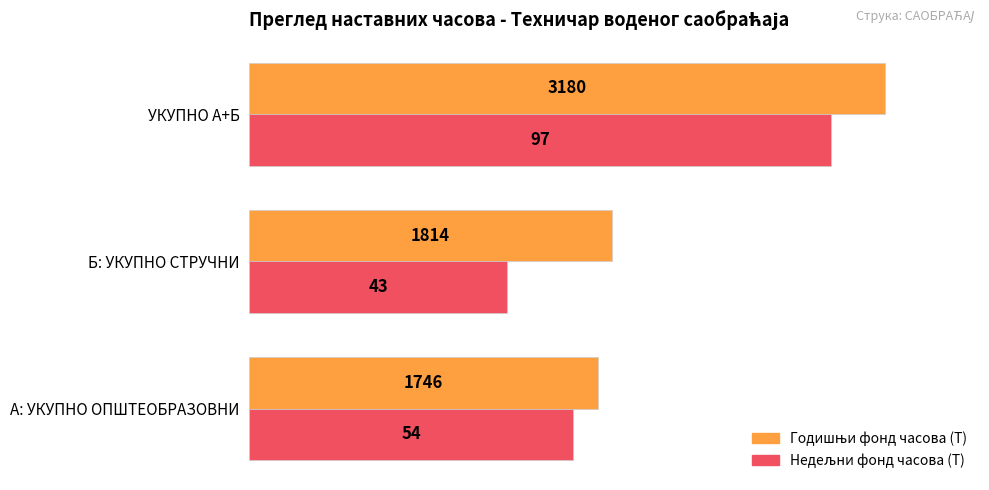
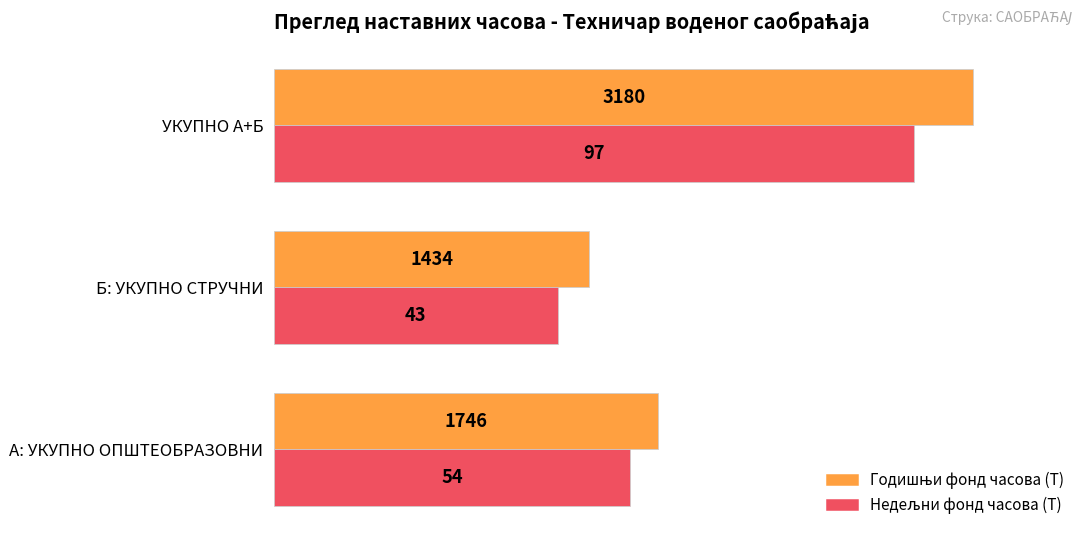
Годишњи фонд часова (T), Б: УКУПНО СТРУЧНИ: 1814 -> 1434
